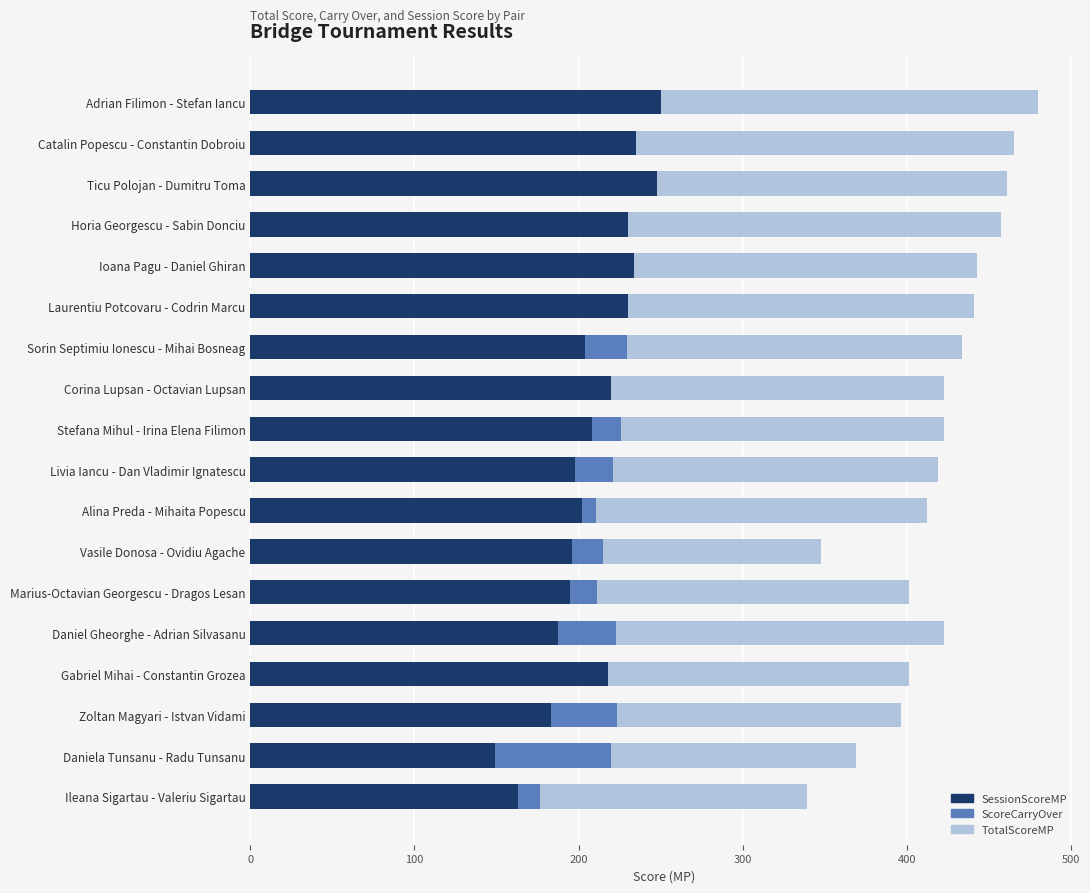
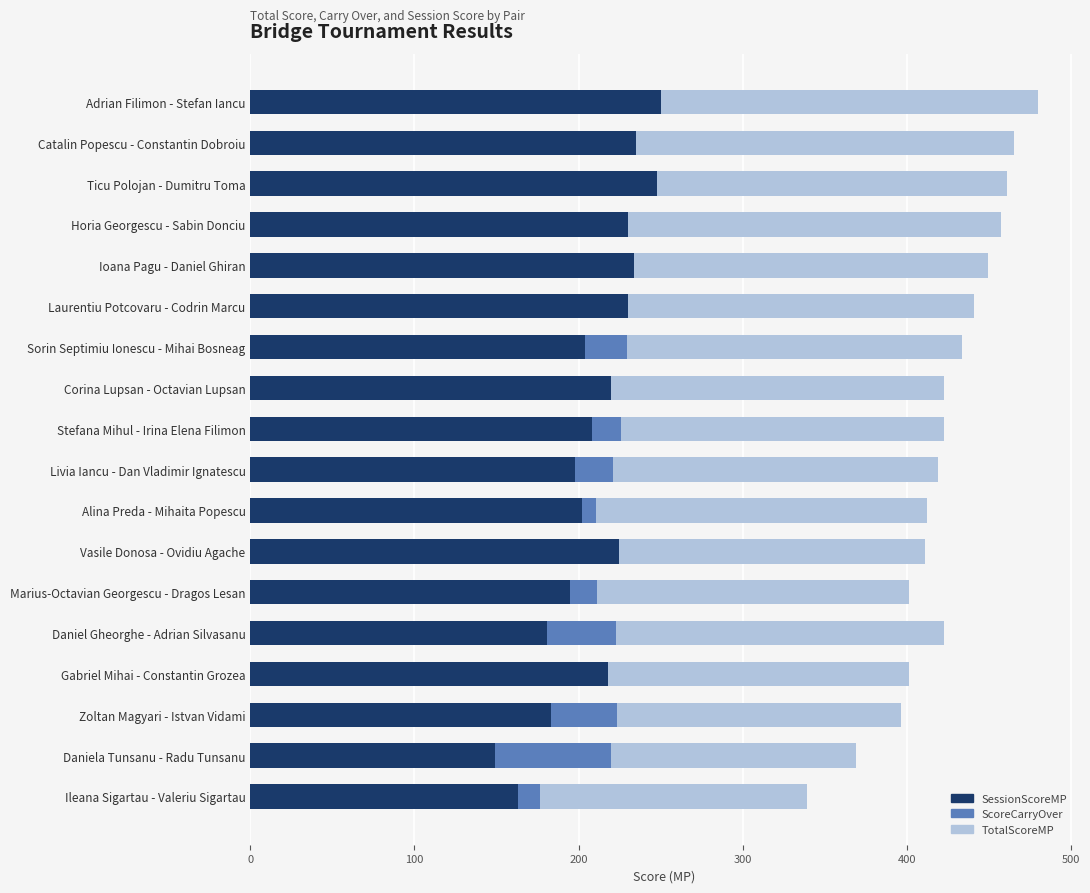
TotalScoreMP, Ioana Pagu - Daniel Ghiran: 443 -> 450
TotalScoreMP, Vasile Donosa - Ovidiu Agache: 348 -> 411
SessionScoreMP, Vasile Donosa - Ovidiu Agache: 196 -> 225
SessionScoreMP, Daniel Gheorghe - Adrian Silvasanu: 188 -> 181
